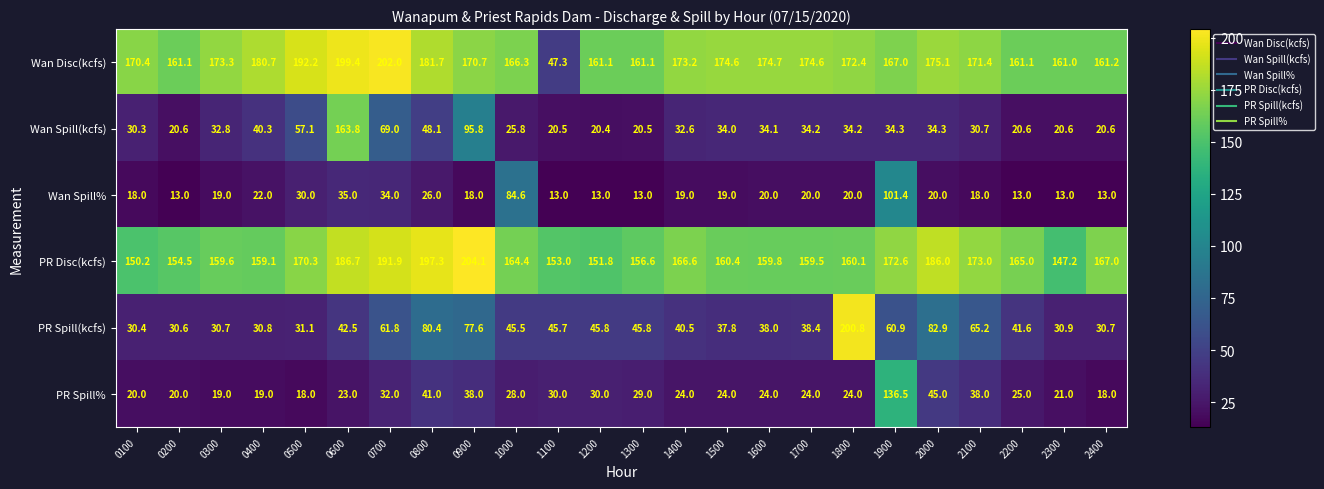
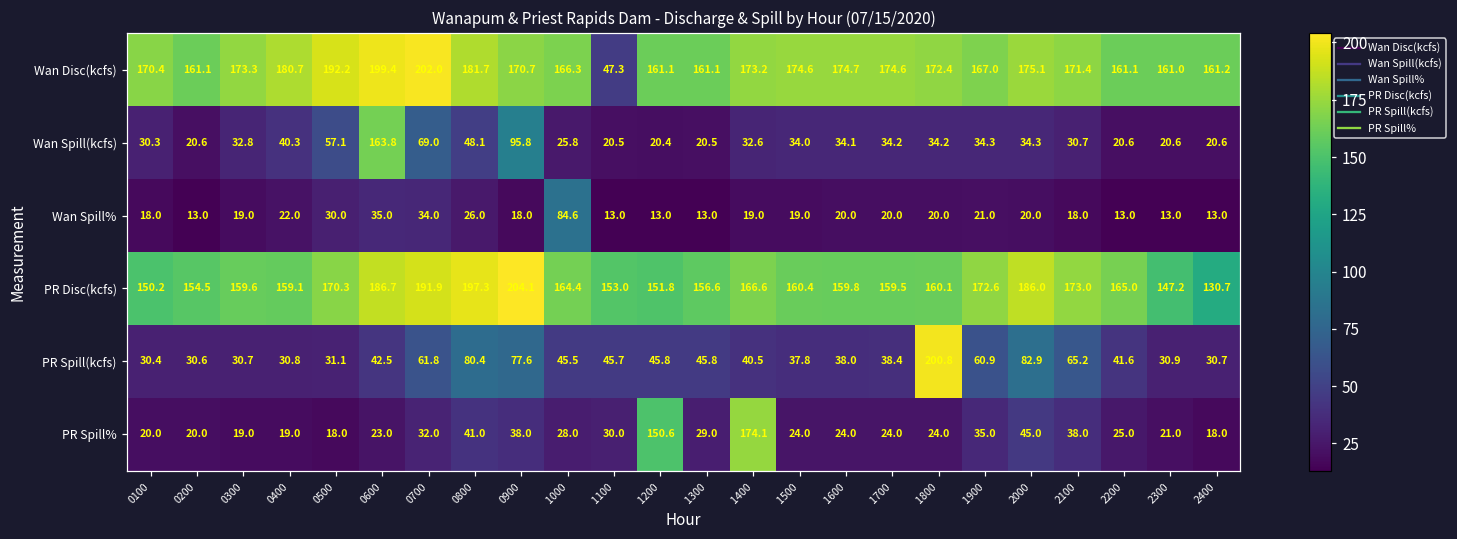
Wan Spill%, 1900: 101.4 -> 21.0
PR Disc(kcfs), 2400: 167.0 -> 130.7
PR Spill%, 1200: 30.0 -> 150.6
PR Spill%, 1400: 24.0 -> 174.1
PR Spill%, 1900: 136.5 -> 35.0
